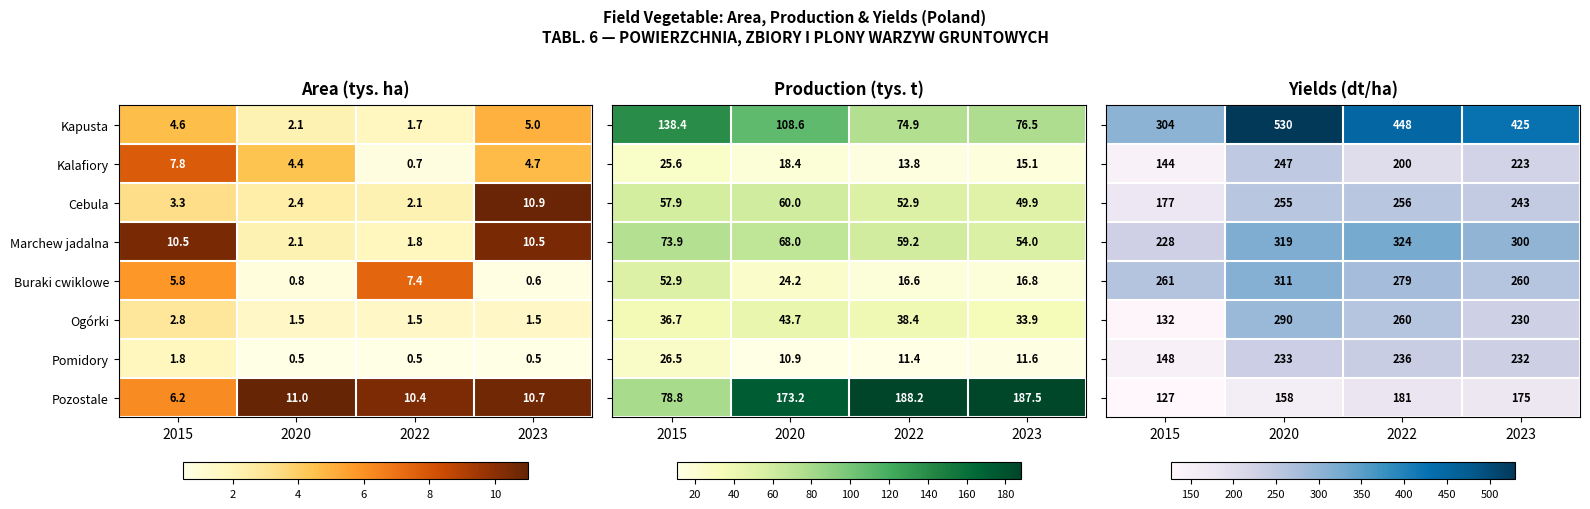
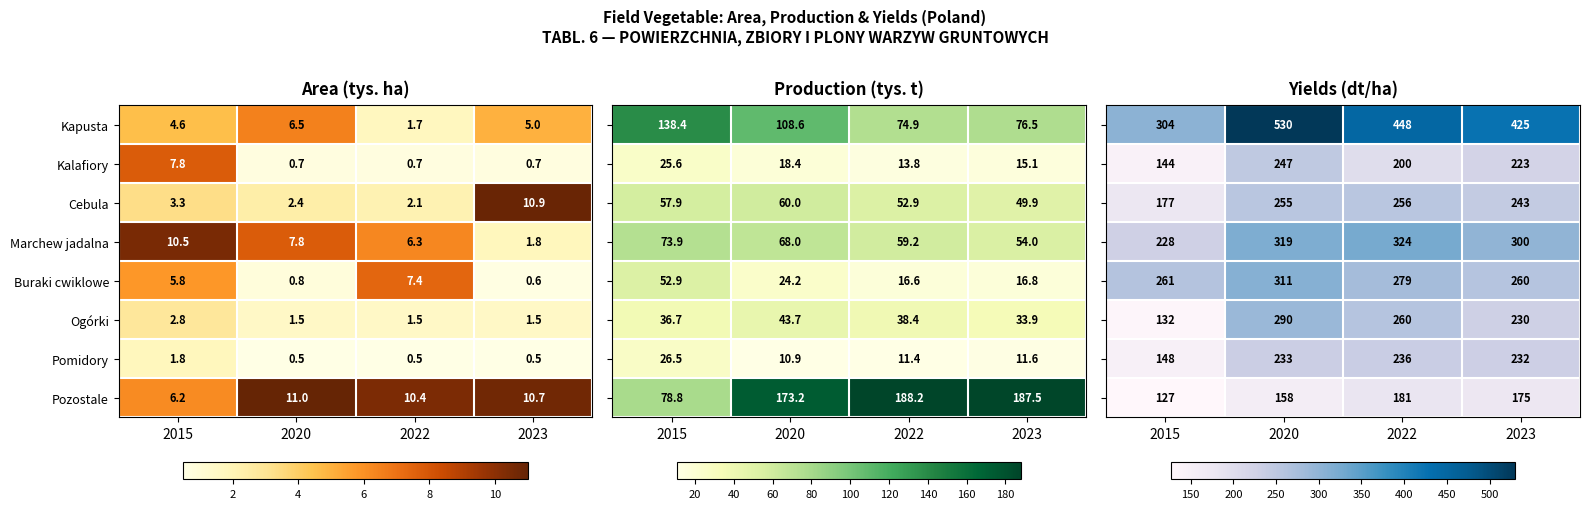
Area (tys. ha), Kapusta, 2020: 2.1 -> 6.5
Area (tys. ha), Kalafiory, 2020: 4.4 -> 0.7
Area (tys. ha), Kalafiory, 2023: 4.7 -> 0.7
Area (tys. ha), Marchew jadalna, 2020: 2.1 -> 7.8
Area (tys. ha), Marchew jadalna, 2022: 1.8 -> 6.3
Area (tys. ha), Marchew jadalna, 2023: 10.5 -> 1.8
